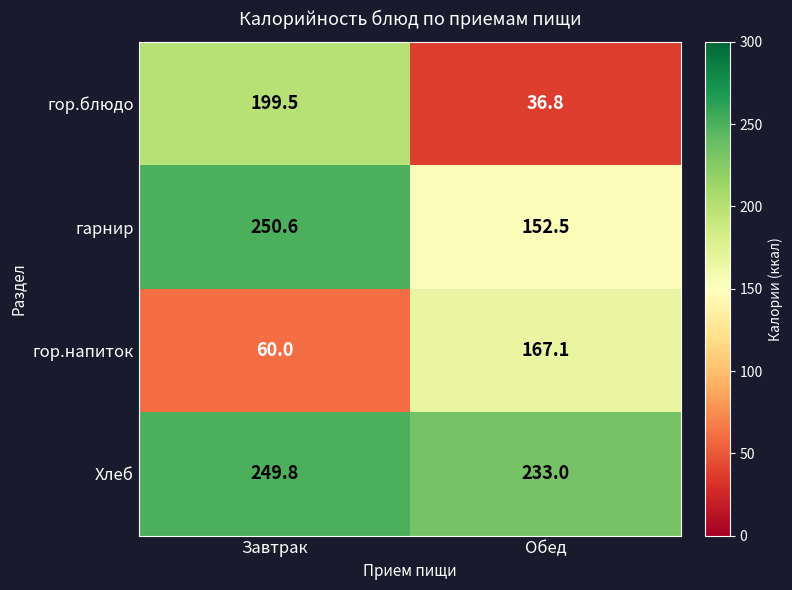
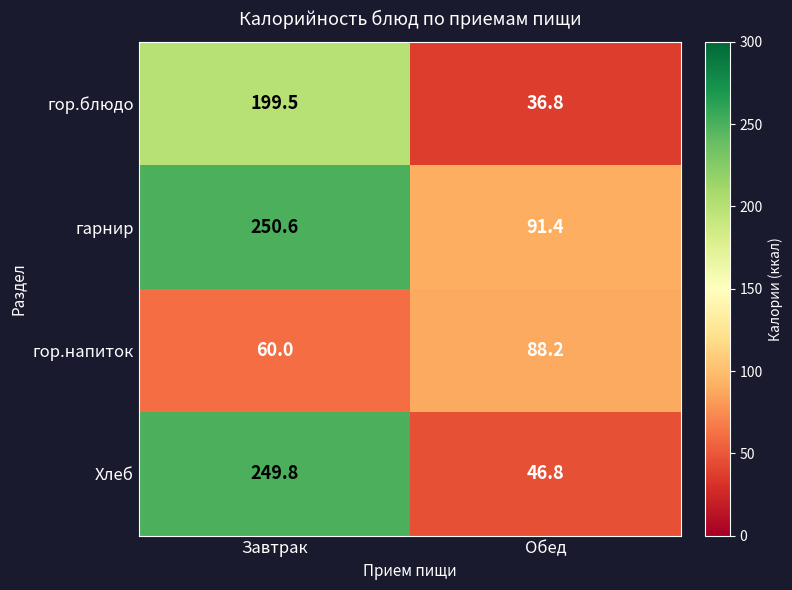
гарнир, Обед: 152.5 -> 91.4
гор.напиток, Обед: 167.1 -> 88.2
Хлеб, Обед: 233.0 -> 46.8
